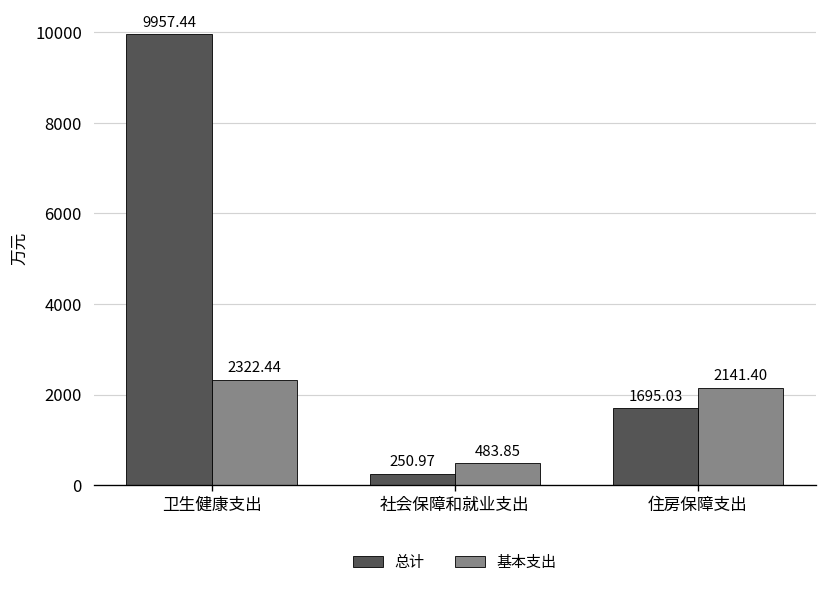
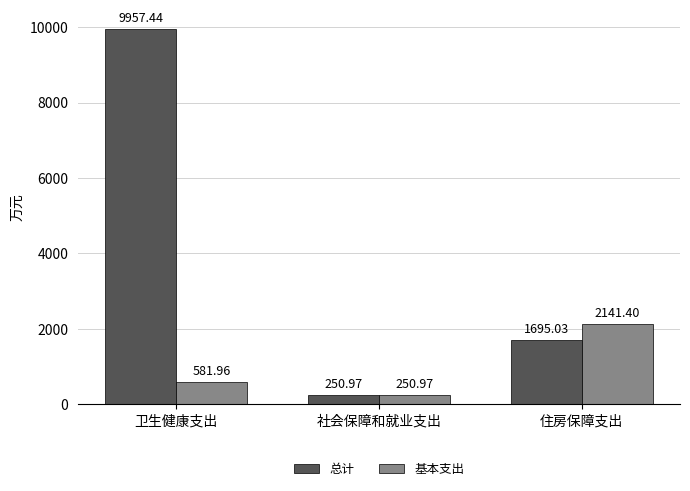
基本支出, 卫生健康支出: 2322.44 -> 581.96
基本支出, 社会保障和就业支出: 483.85 -> 250.97
